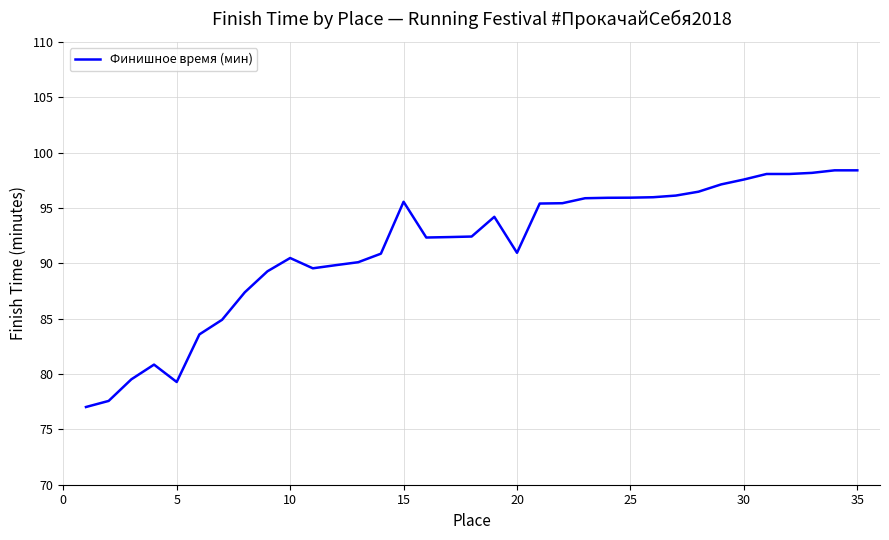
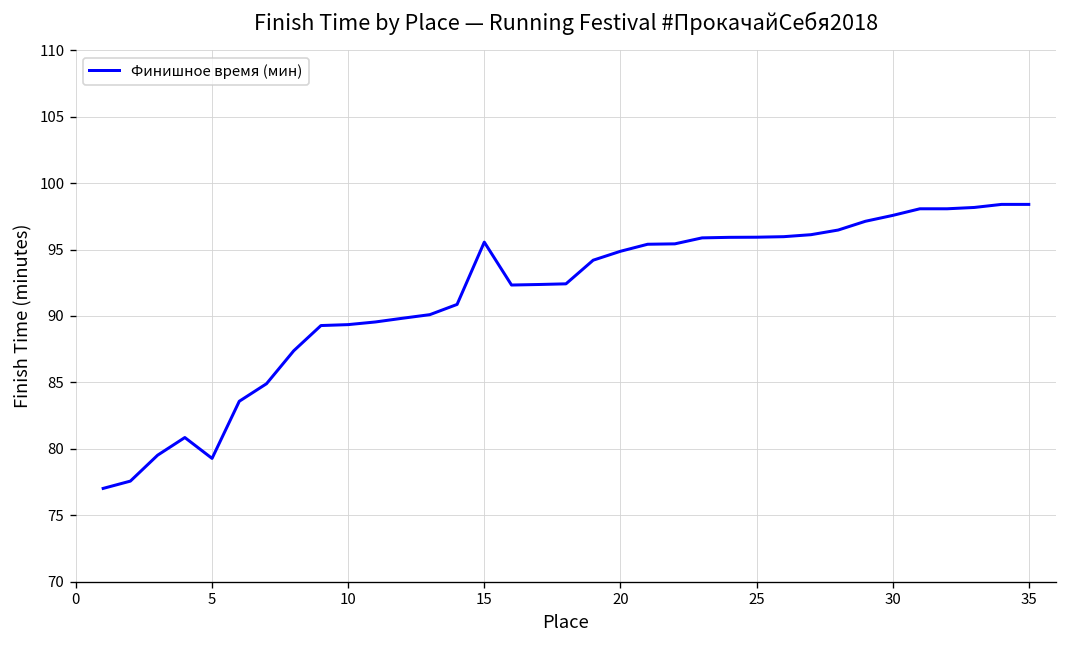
10: 90.5 -> 89.4
20: 91.0 -> 94.9
